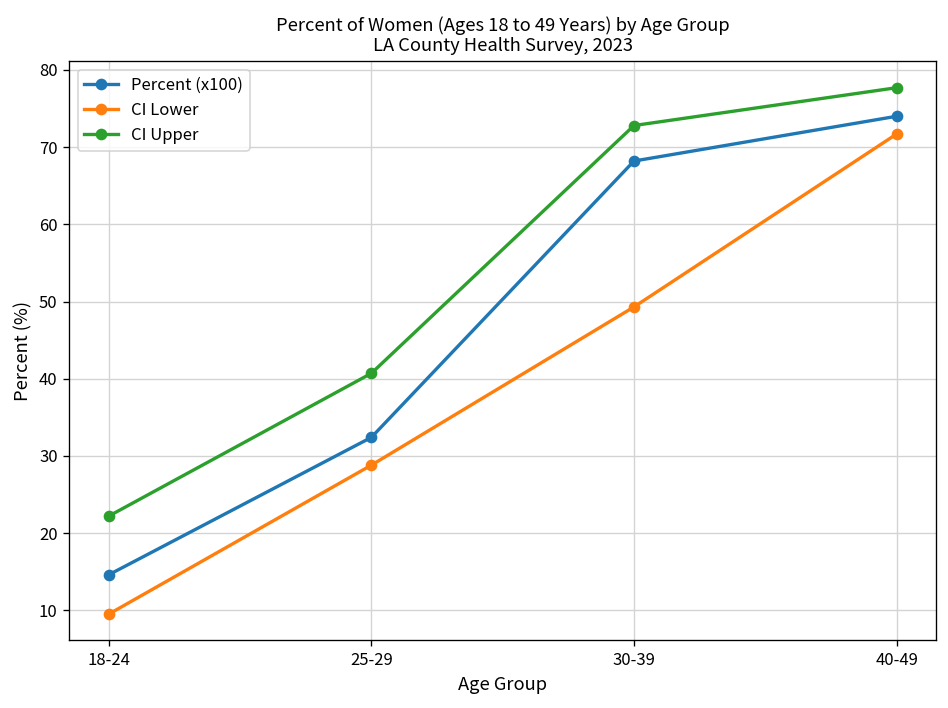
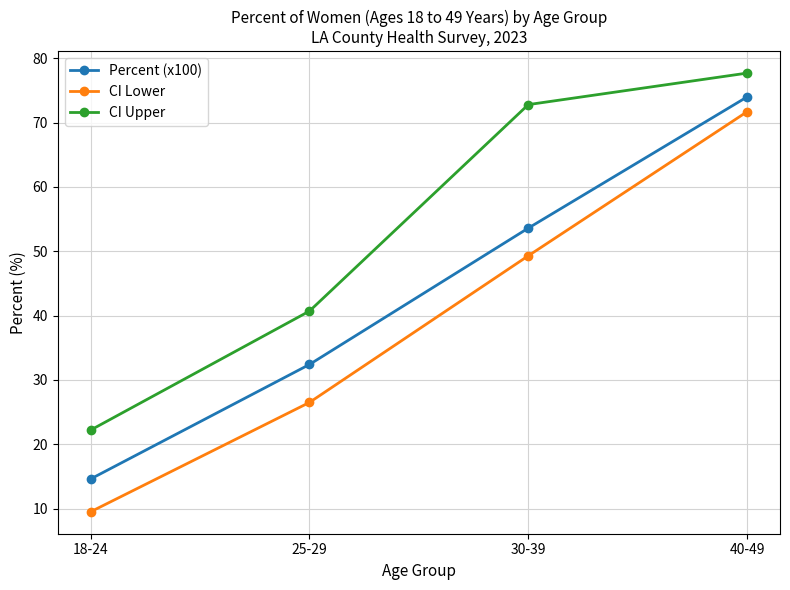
CI Lower, 25-29: 29 -> 27
Percent (x100), 30-39: 68 -> 54
